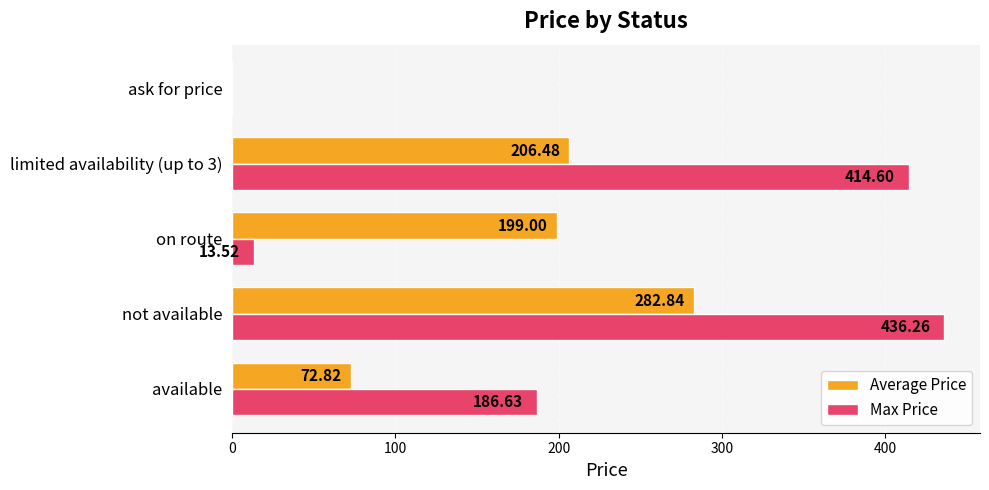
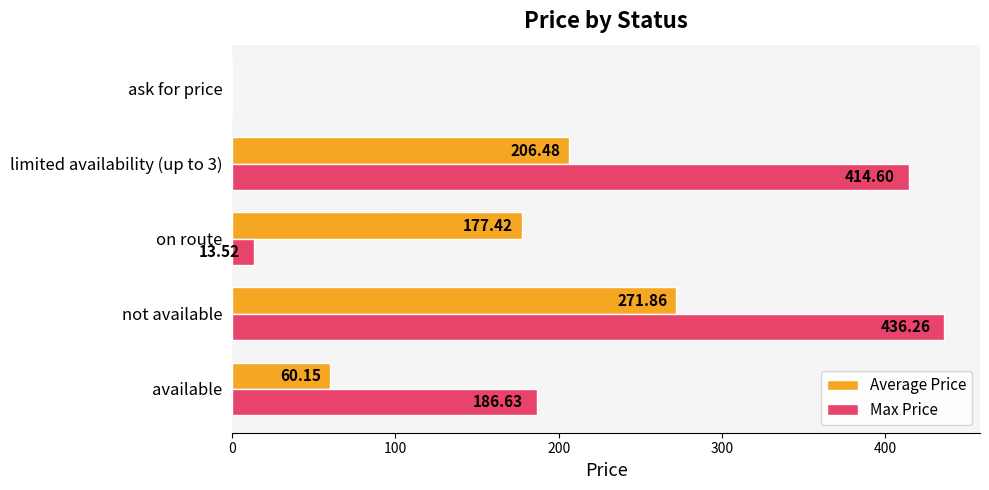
Average Price, on route: 199.00 -> 177.42
Average Price, not available: 282.84 -> 271.86
Average Price, available: 72.82 -> 60.15
